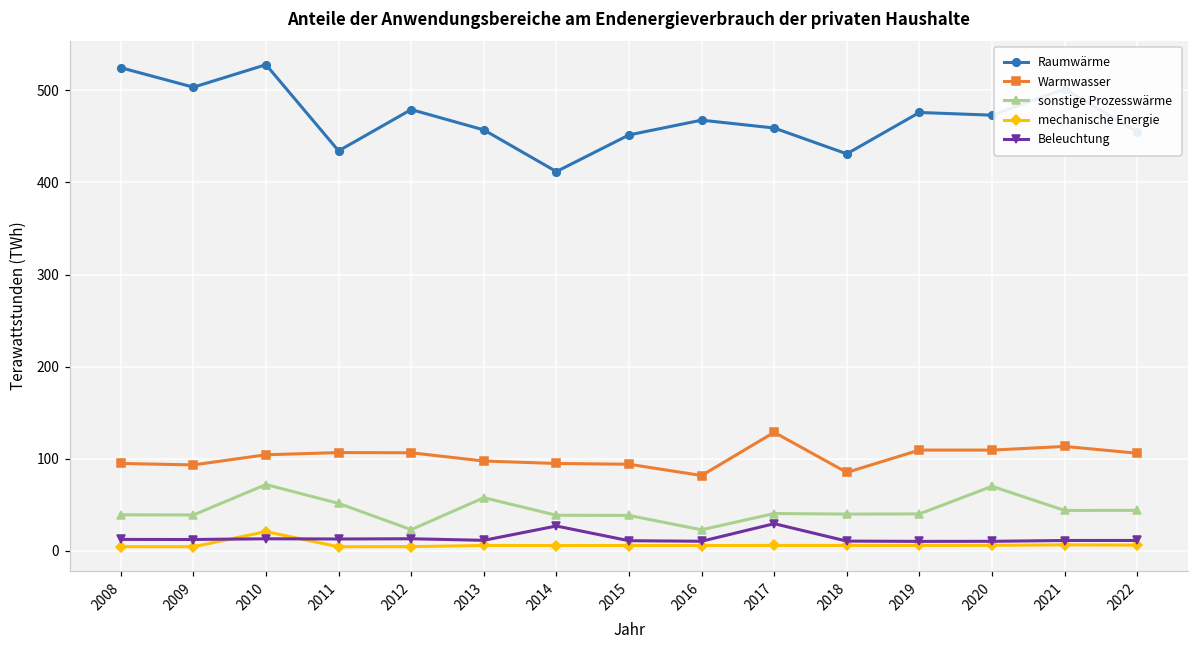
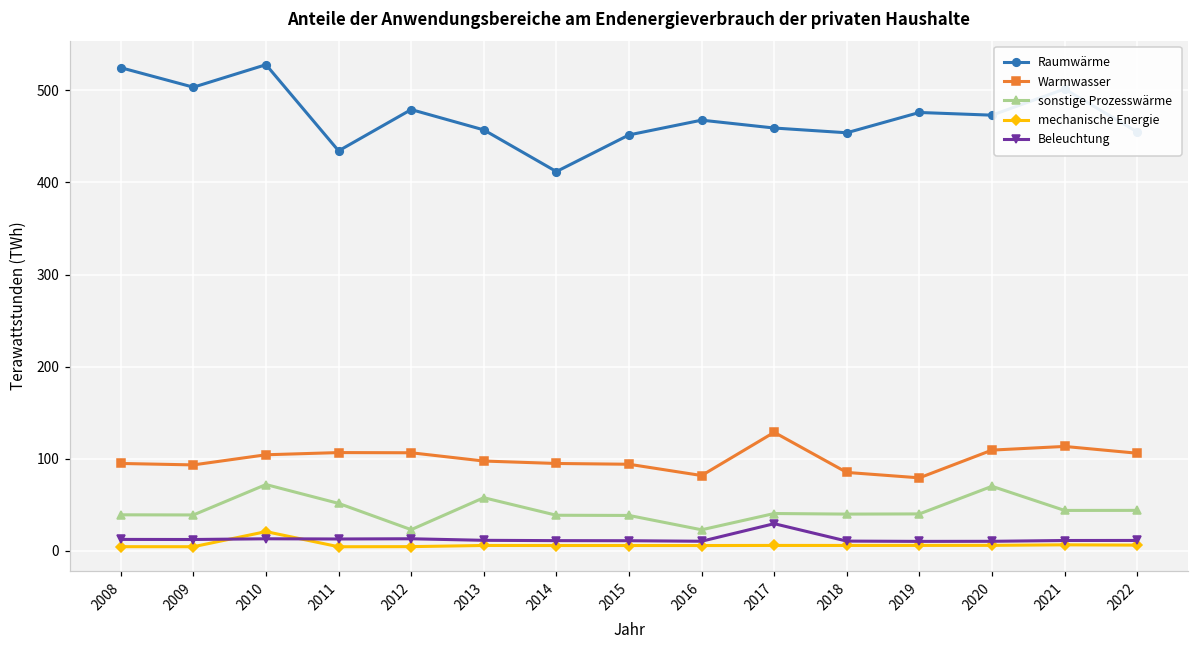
Beleuchtung, 2014: 30 -> 10
Raumwärme, 2018: 430 -> 450
Warmwasser, 2019: 110 -> 80
